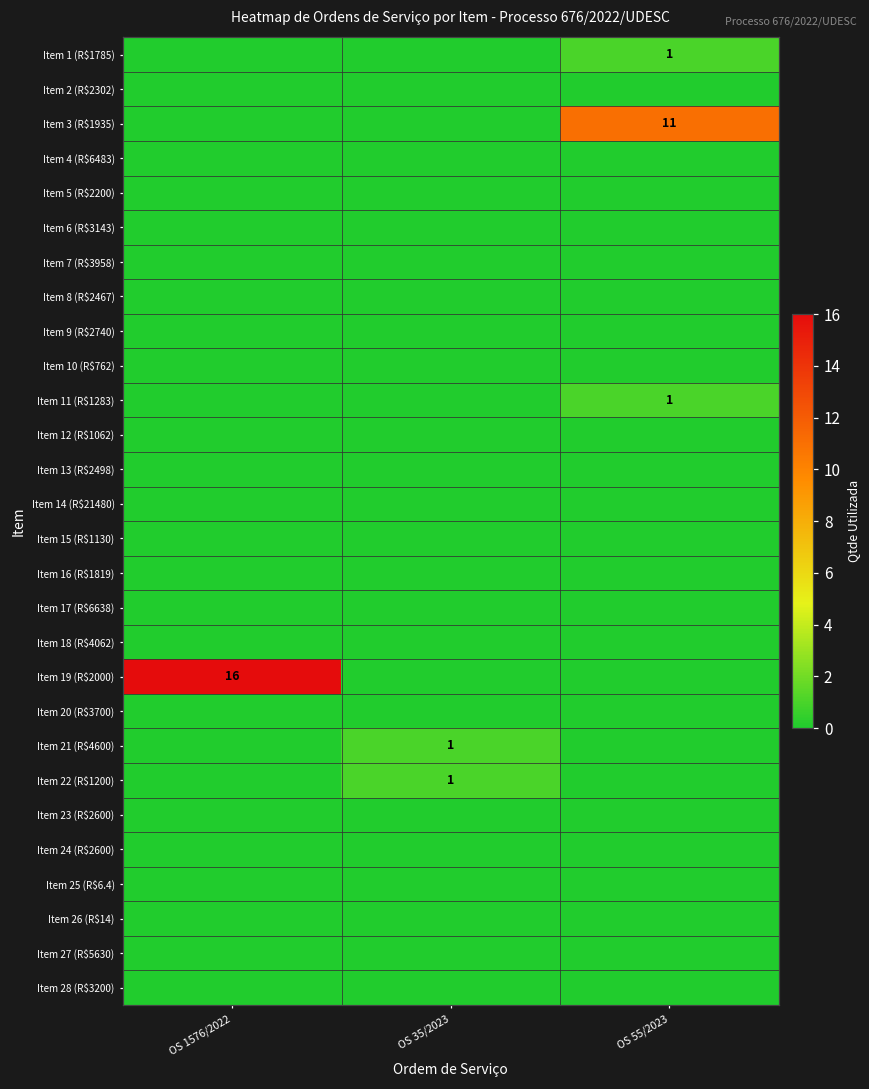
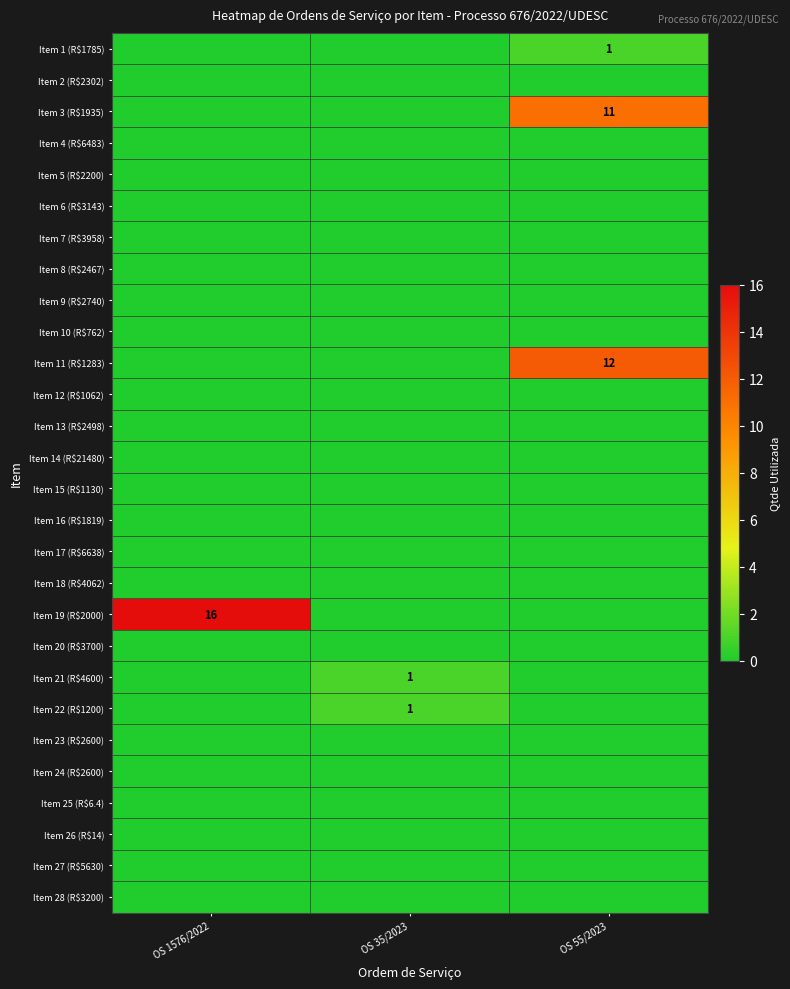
Item 11 (R$1283), OS 55/2023: 1 -> 12
